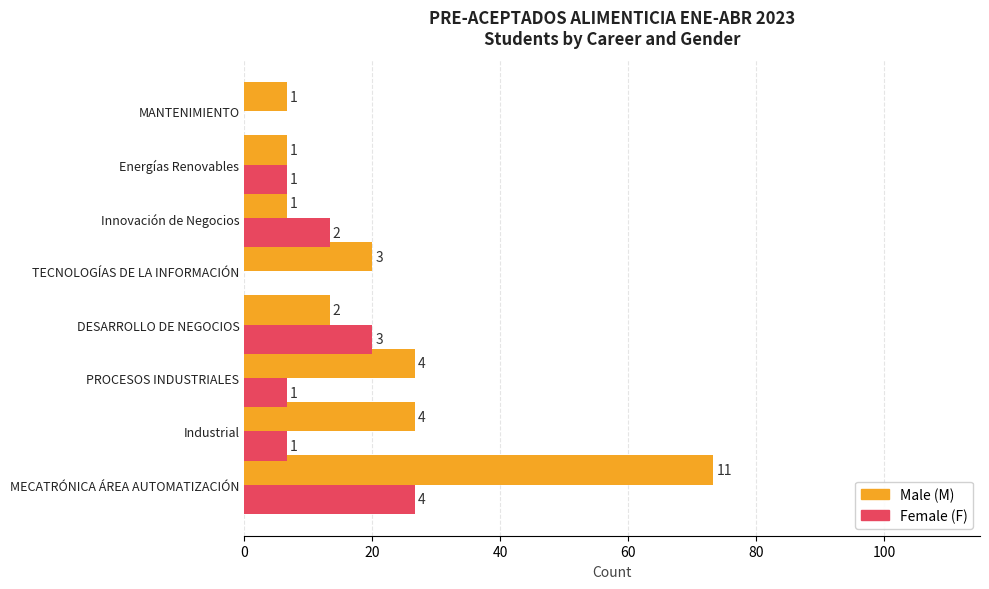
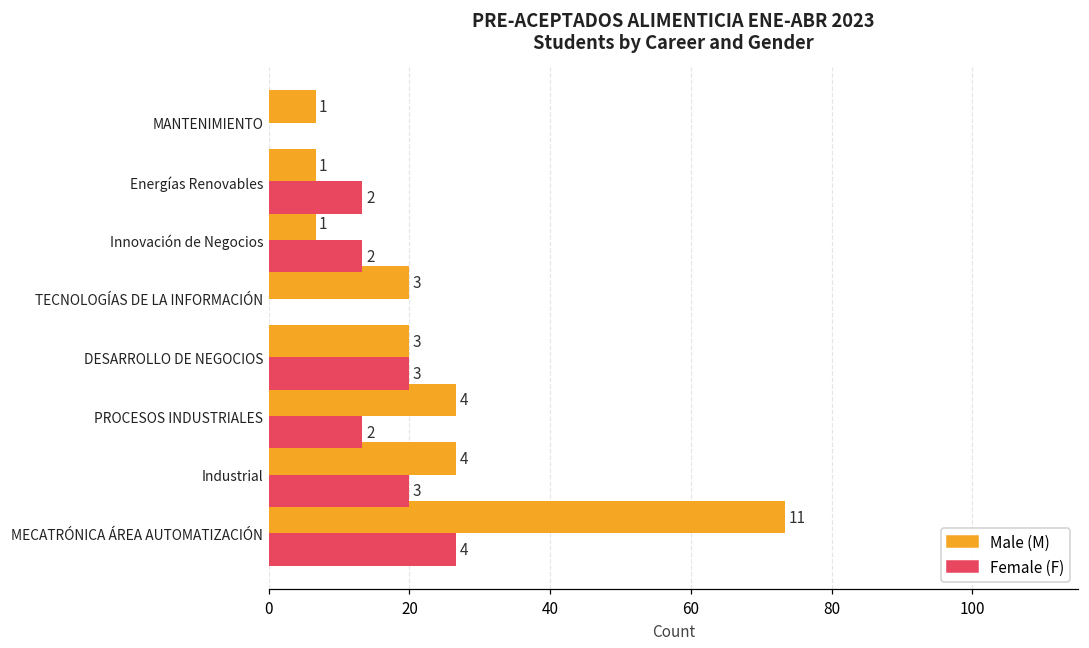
Female (F), Energías Renovables: 1 -> 2
Male (M), DESARROLLO DE NEGOCIOS: 2 -> 3
Female (F), PROCESOS INDUSTRIALES: 1 -> 2
Female (F), Industrial: 1 -> 3
